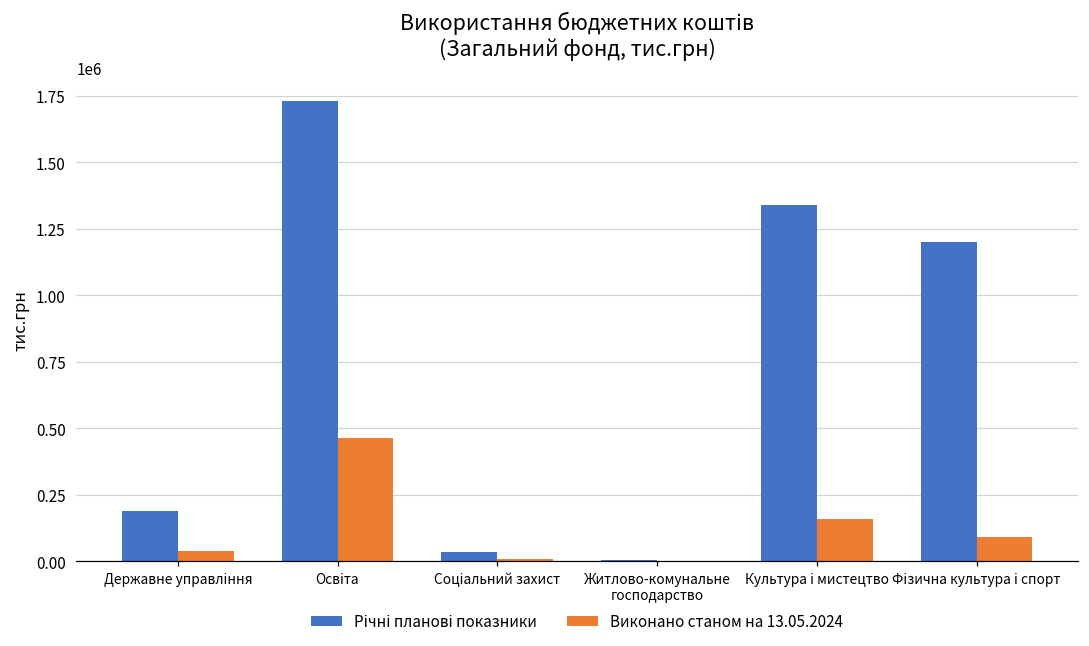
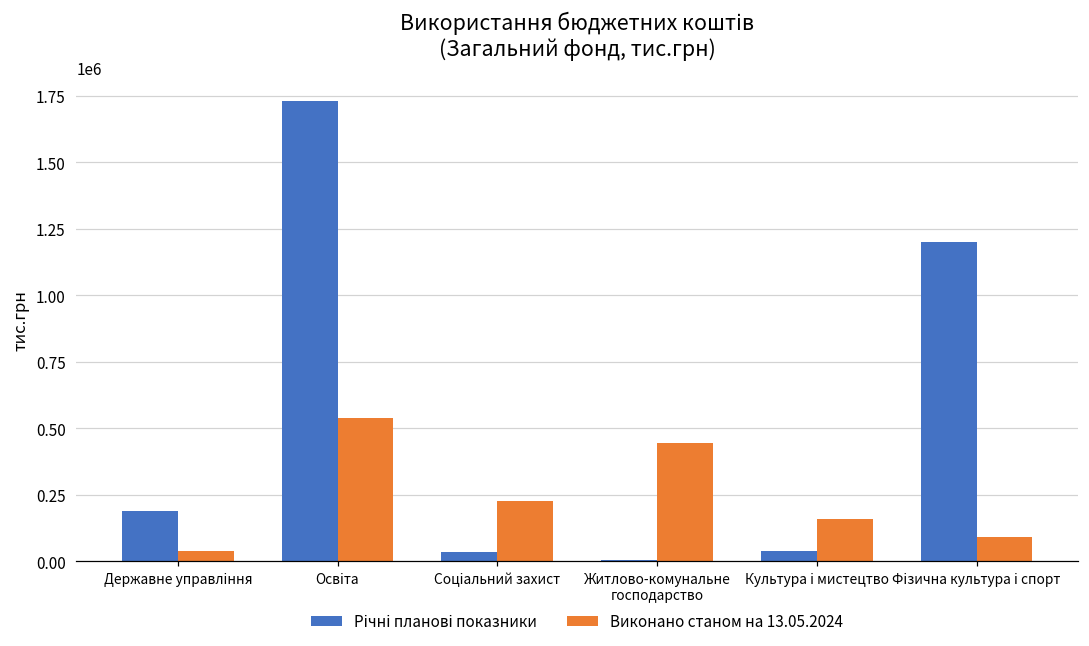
Виконано станом на 13.05.2024, Освіта: 460000 -> 540000
Виконано станом на 13.05.2024, Соціальний захист: 10000 -> 230000
Виконано станом на 13.05.2024, Житлово-комунальне господарство: 0 -> 440000
Річні планові показники, Культура і мистецтво: 1340000 -> 40000
